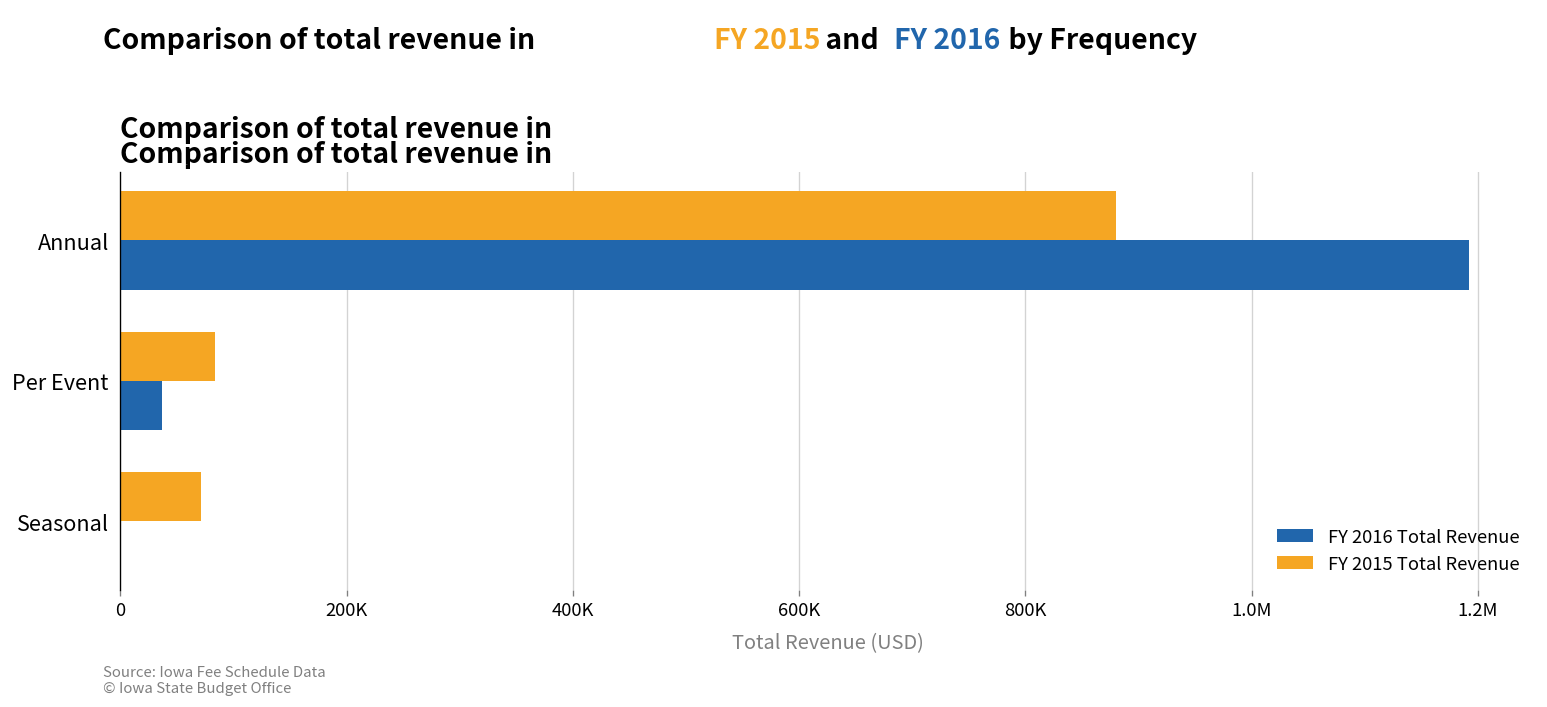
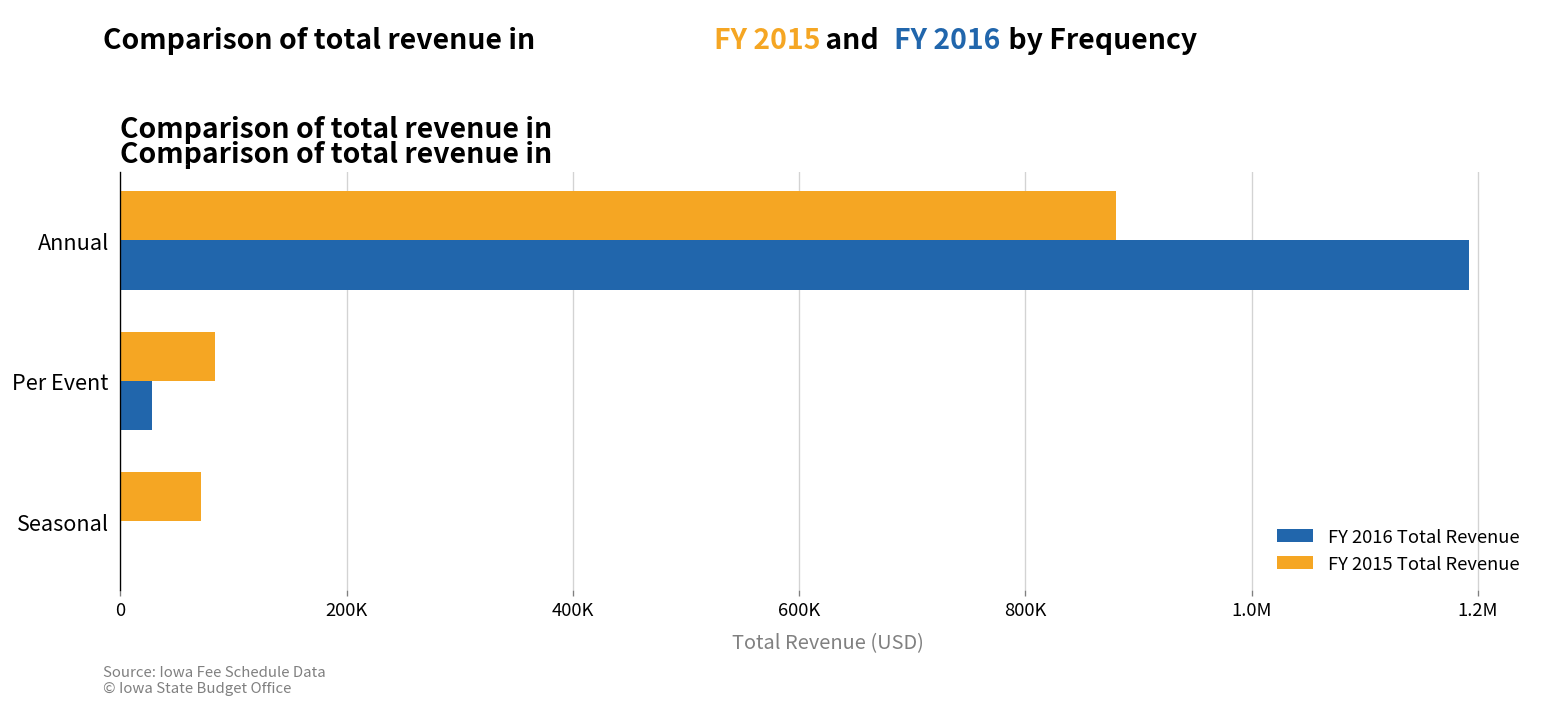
FY 2016 Total Revenue, Per Event: 40000 -> 30000
